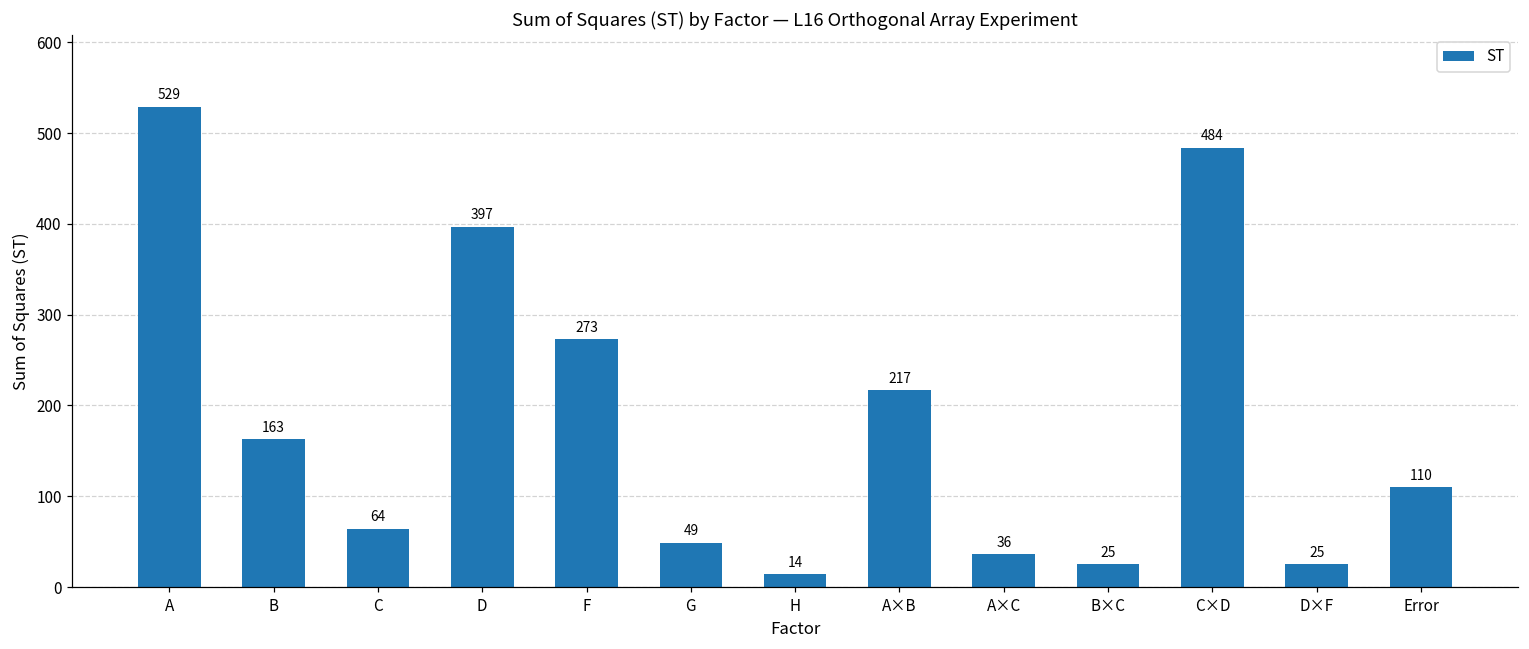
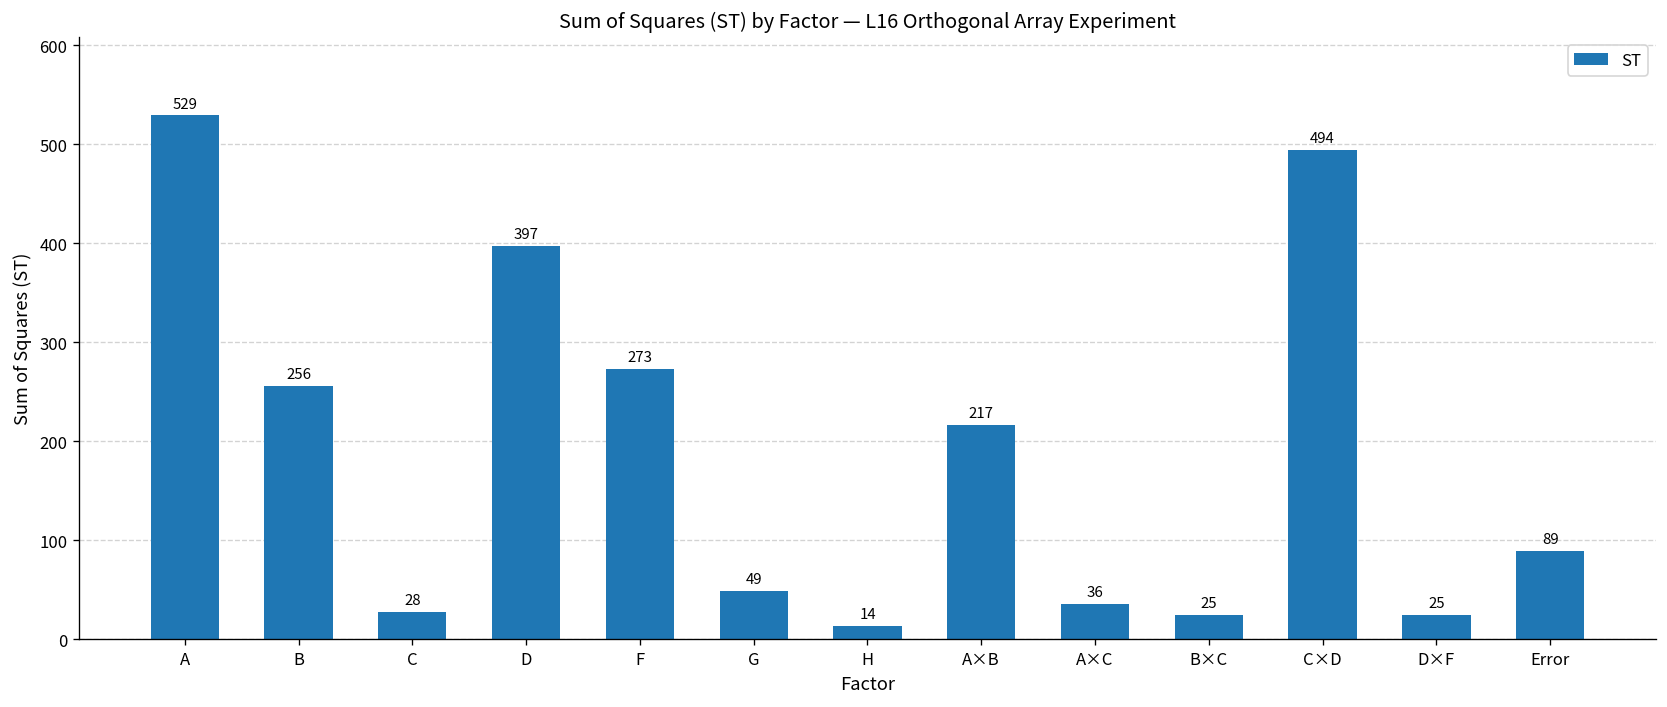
B: 163 -> 256
C: 64 -> 28
C×D: 484 -> 494
Error: 110 -> 89
